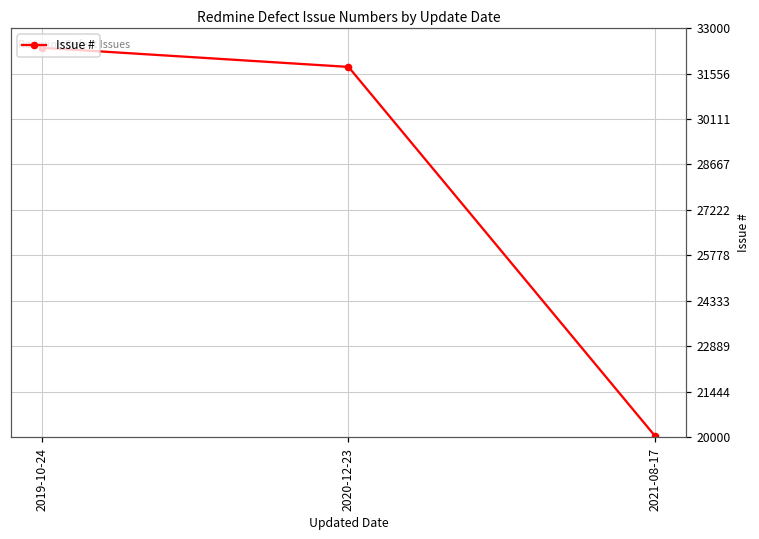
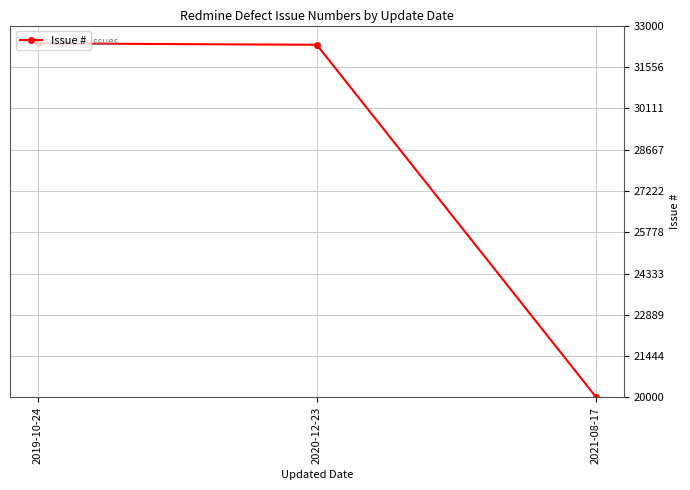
2020-12-23: 31800 -> 32300
